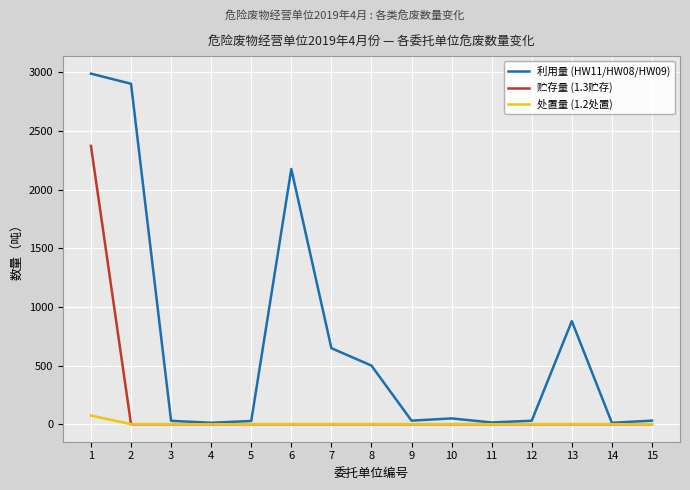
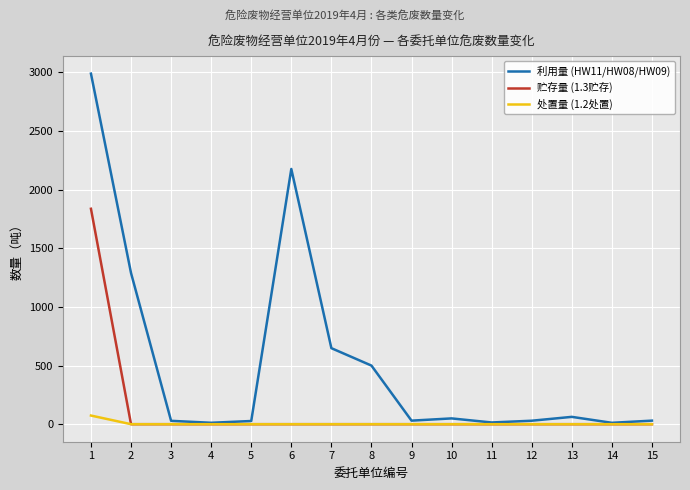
贮存量 (1.3贮存), 1: 2370 -> 1840
利用量 (HW11/HW08/HW09), 2: 2900 -> 1290
利用量 (HW11/HW08/HW09), 13: 880 -> 60
